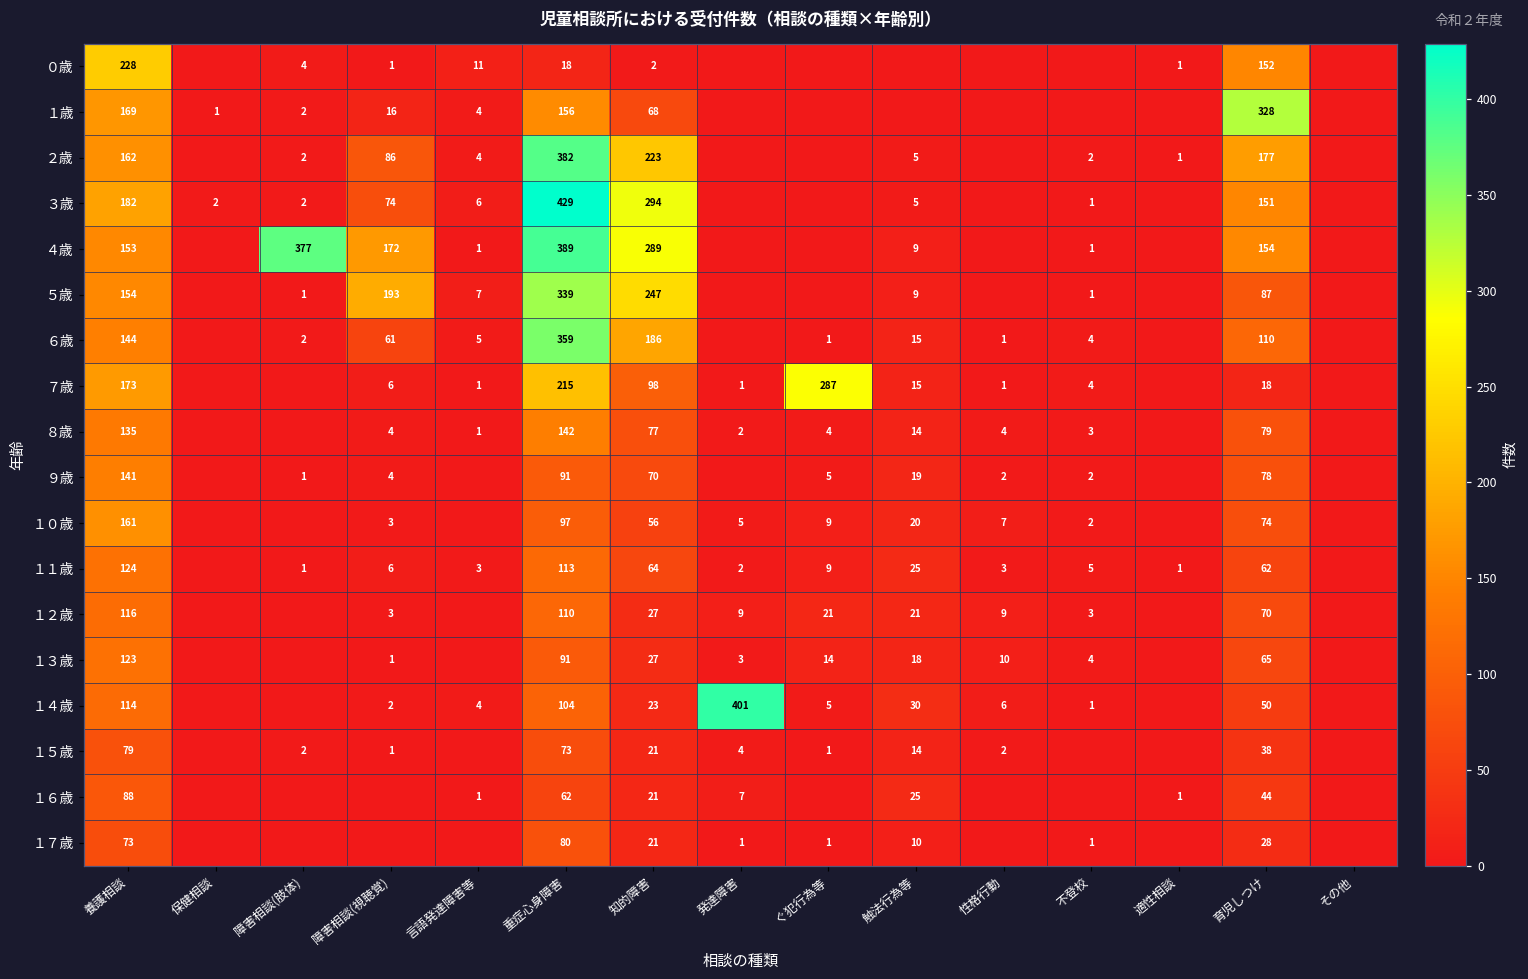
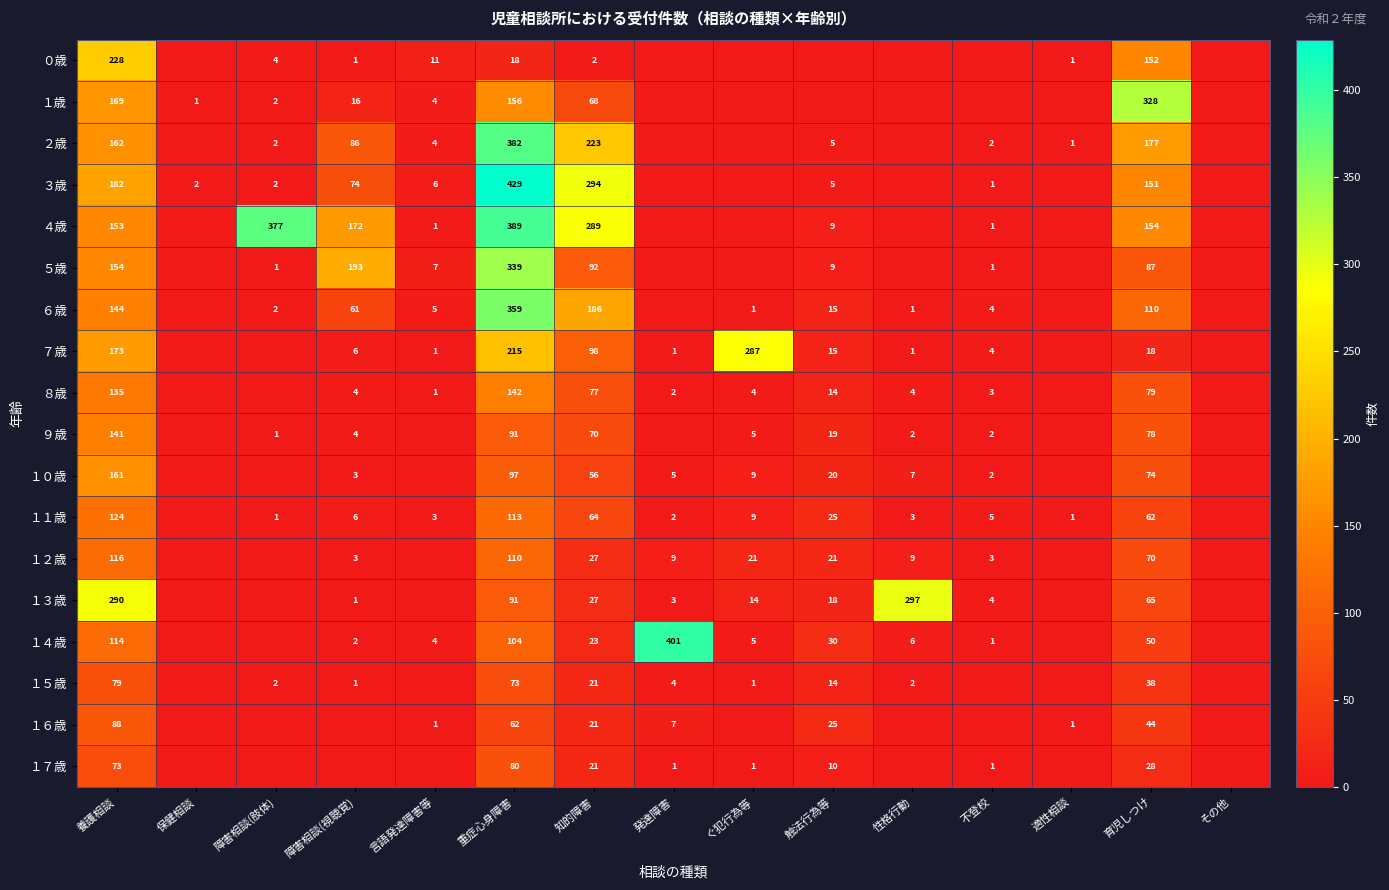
５歳, 知的障害: 247 -> 92
１３歳, 養護相談: 123 -> 290
１３歳, 性格行動: 10 -> 297
